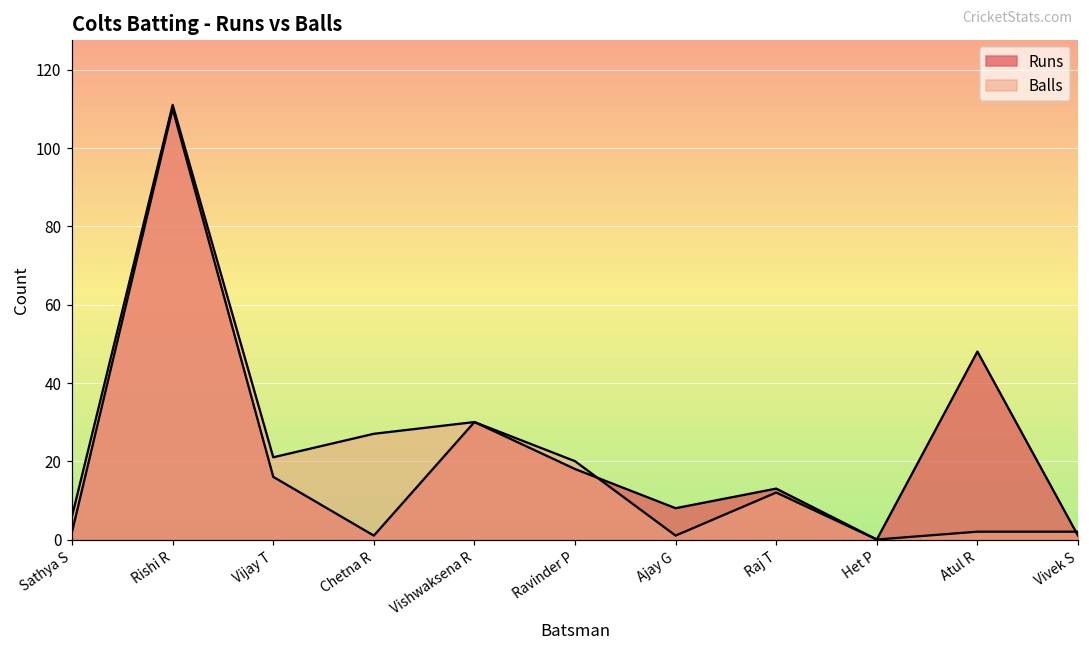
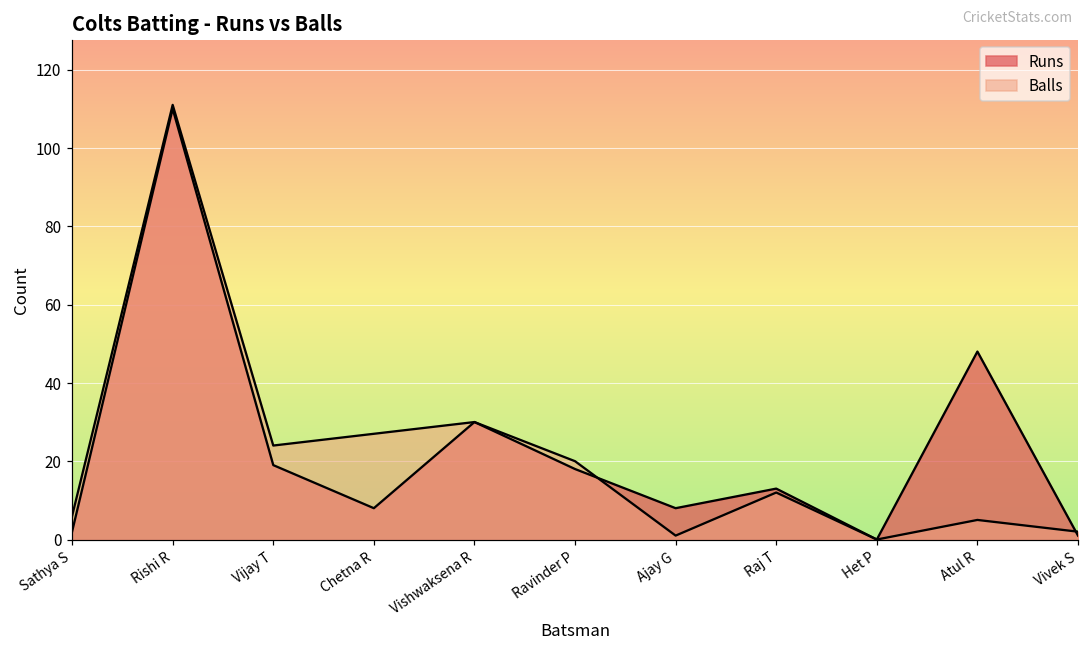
Runs, Vijay T: 16 -> 19
Balls, Vijay T: 21 -> 24
Runs, Chetna R: 1 -> 8
Balls, Atul R: 2 -> 5
